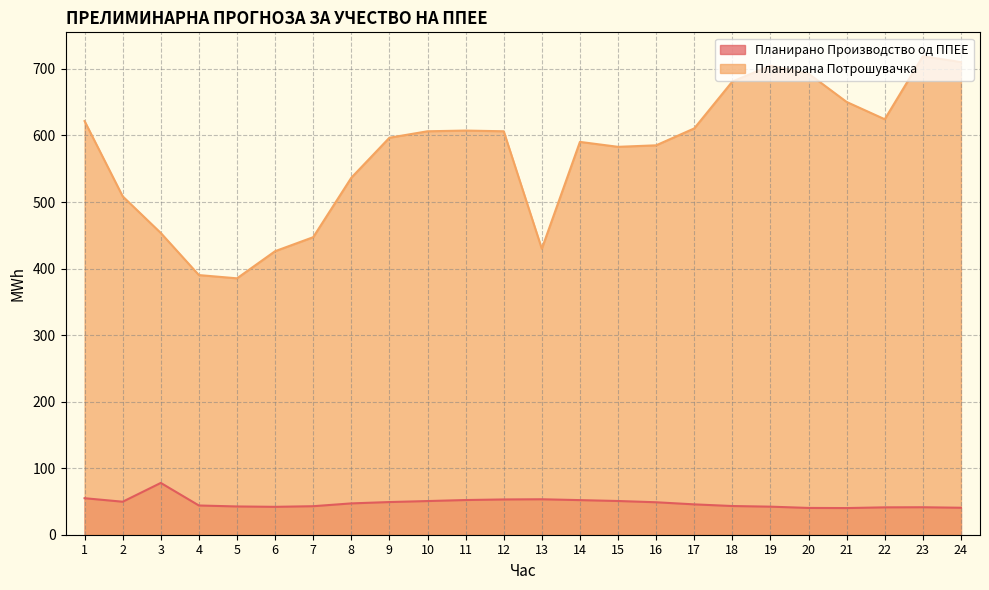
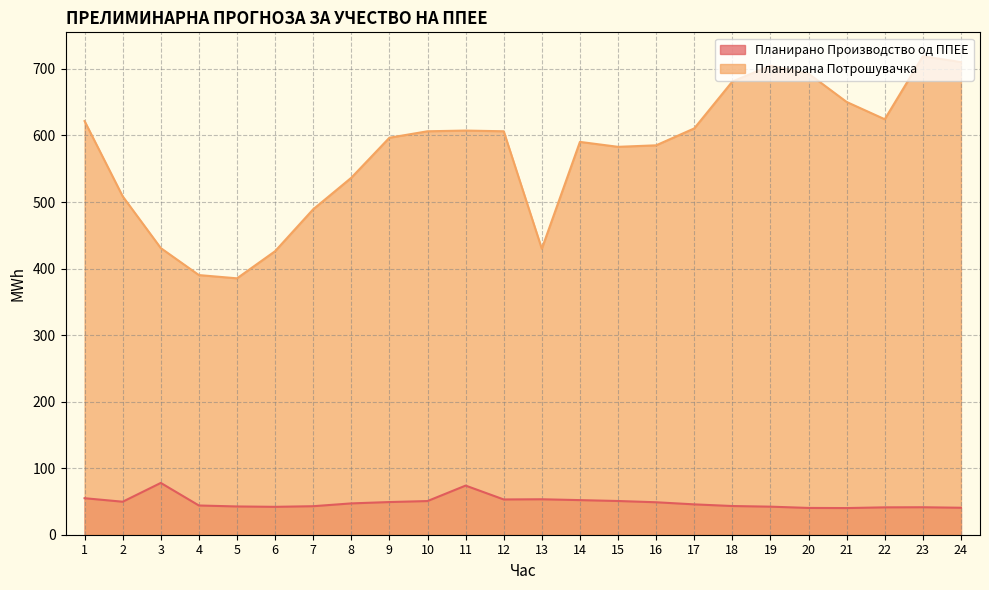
Планирана Потрошувачка, 3: 450 -> 430
Планирана Потрошувачка, 7: 450 -> 490
Планирано Производство од ППЕЕ, 11: 50 -> 70
